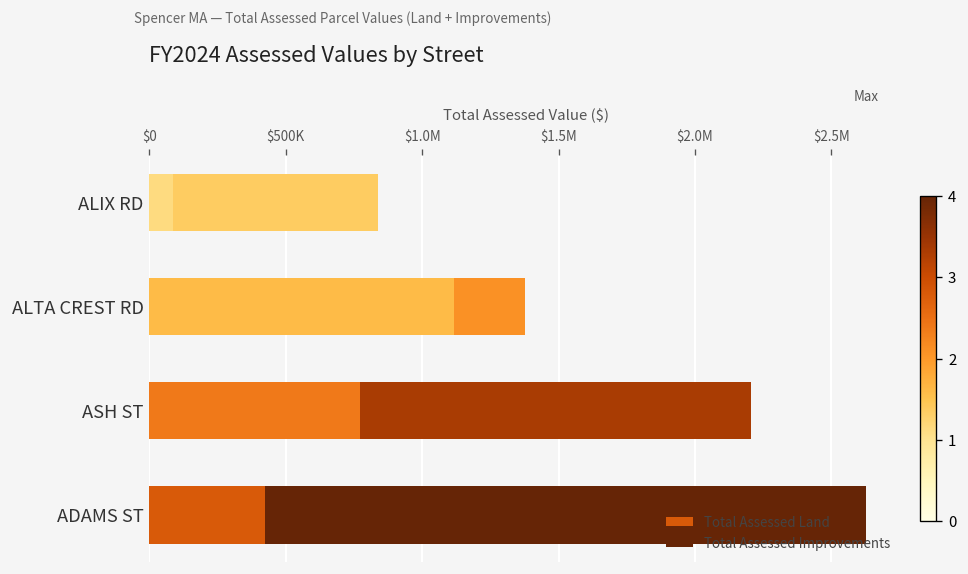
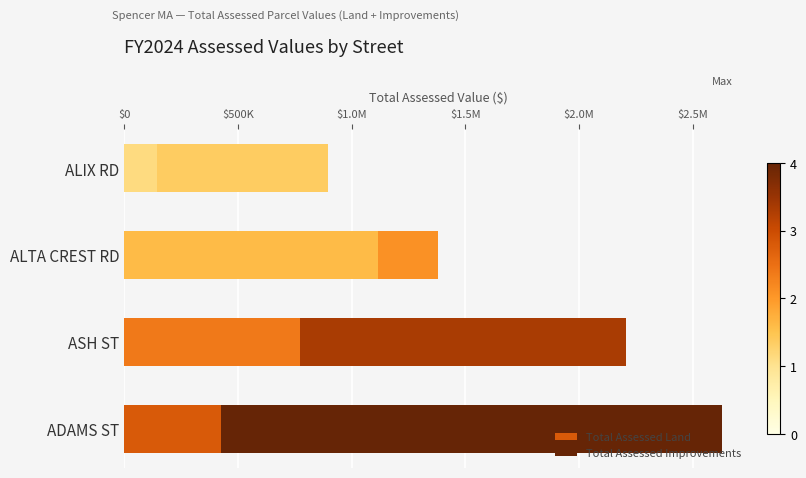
Total Assessed Land, ALIX RD: $90000 -> $140000
